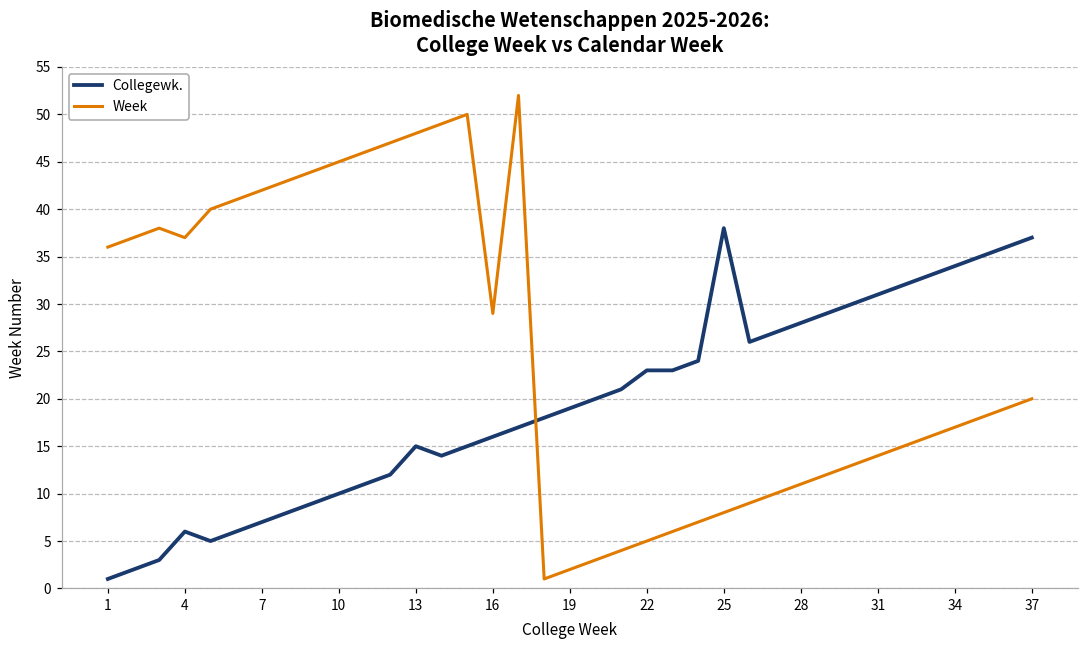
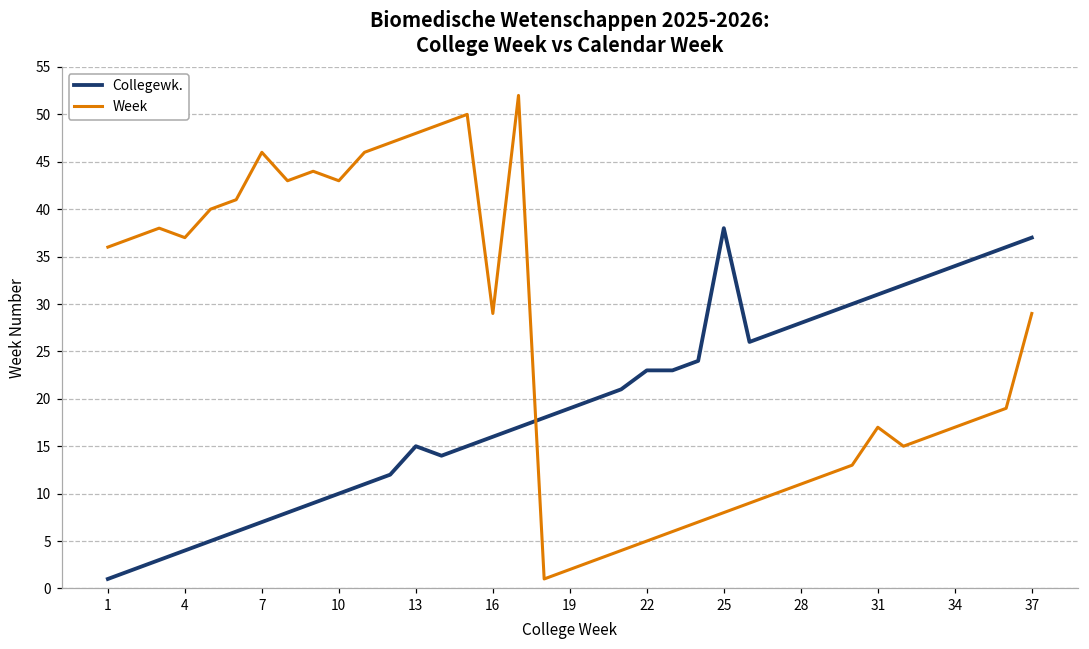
Collegewk., 4: 6 -> 4
Week, 7: 42 -> 46
Week, 10: 45 -> 43
Week, 31: 14 -> 17
Week, 37: 20 -> 29
